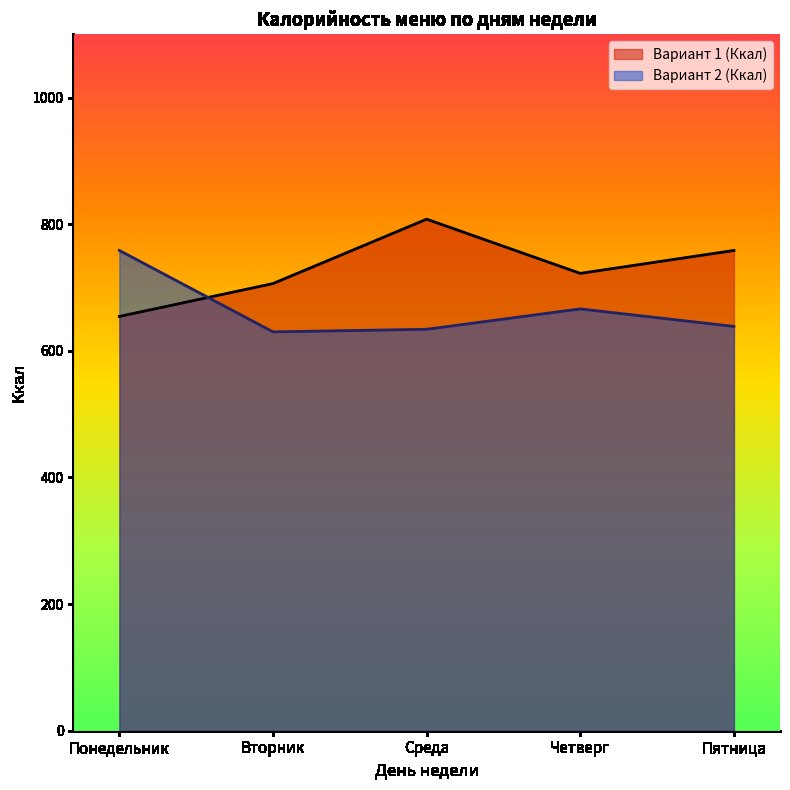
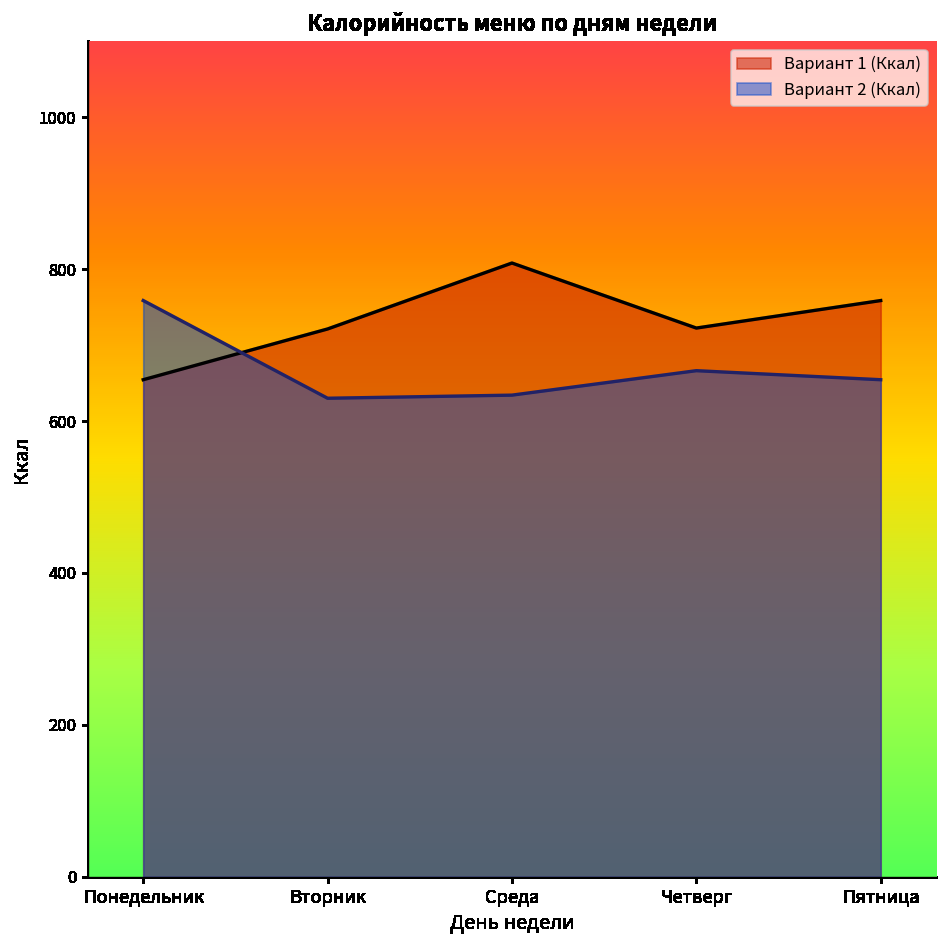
Вариант 1 (Ккал), Вторник: 710 -> 720
Вариант 2 (Ккал), Пятница: 640 -> 650
